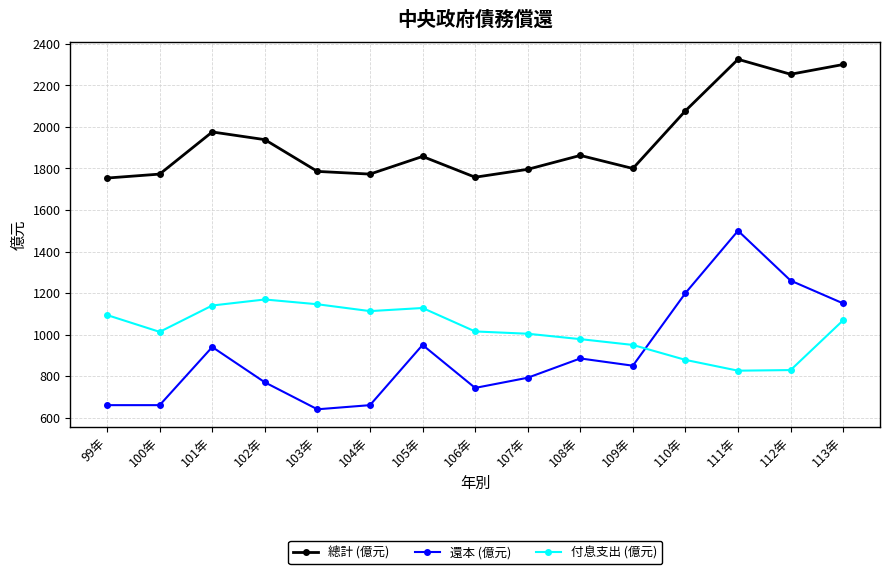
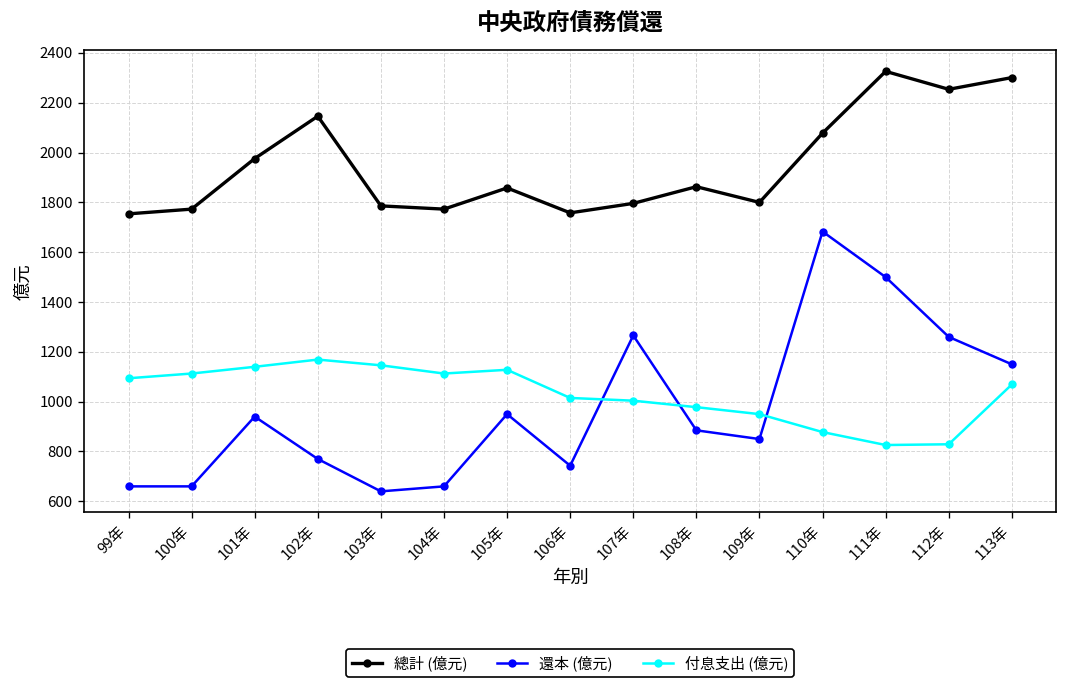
付息支出 (億元), 100年: 1010 -> 1110
總計 (億元), 102年: 1940 -> 2150
還本 (億元), 107年: 790 -> 1270
還本 (億元), 110年: 1200 -> 1680
